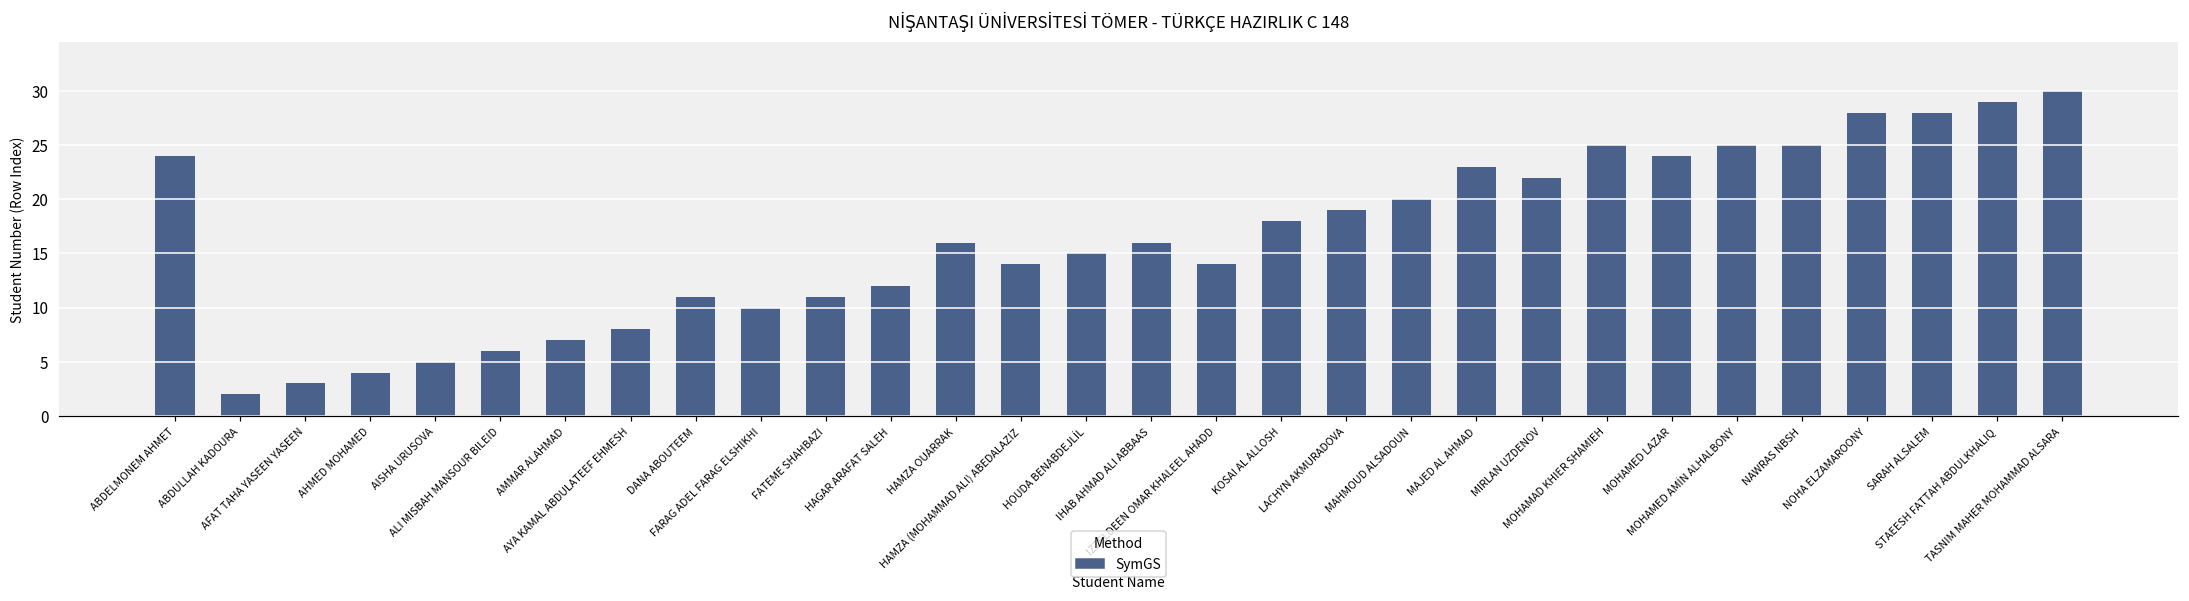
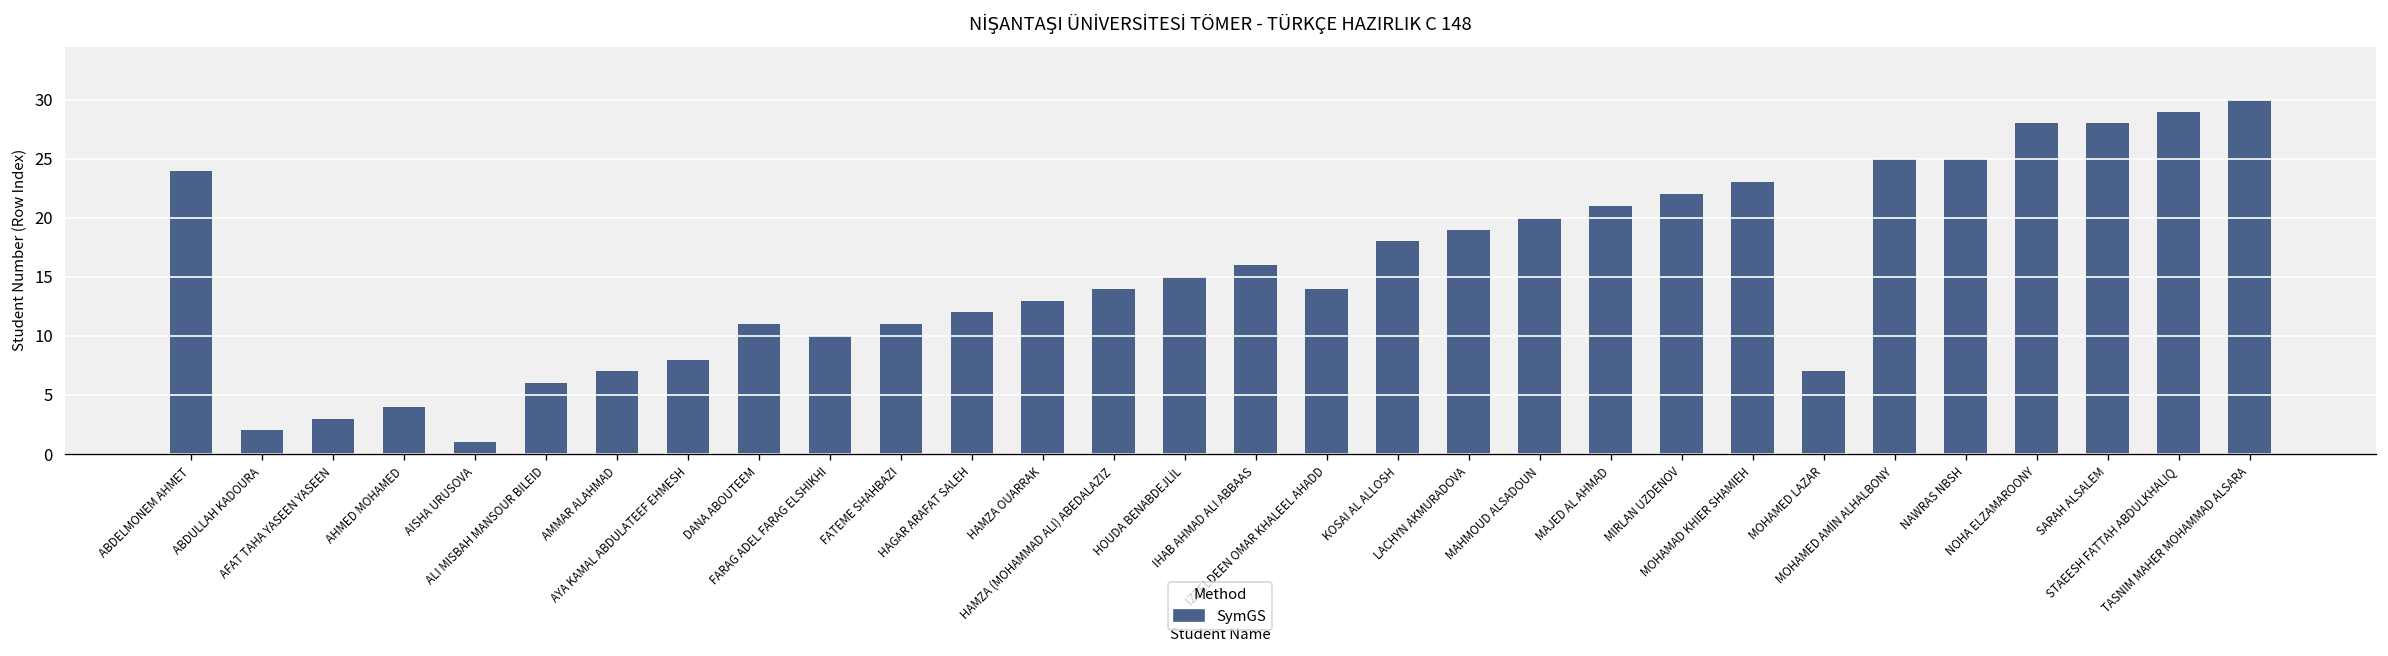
AISHA URUSOVA: 5 -> 1
HAMZA OUARRAK: 16 -> 13
MAJED AL AHMAD: 23 -> 21
MOHAMAD KHIER SHAMIEH: 25 -> 23
MOHAMED LAZAR: 24 -> 7
